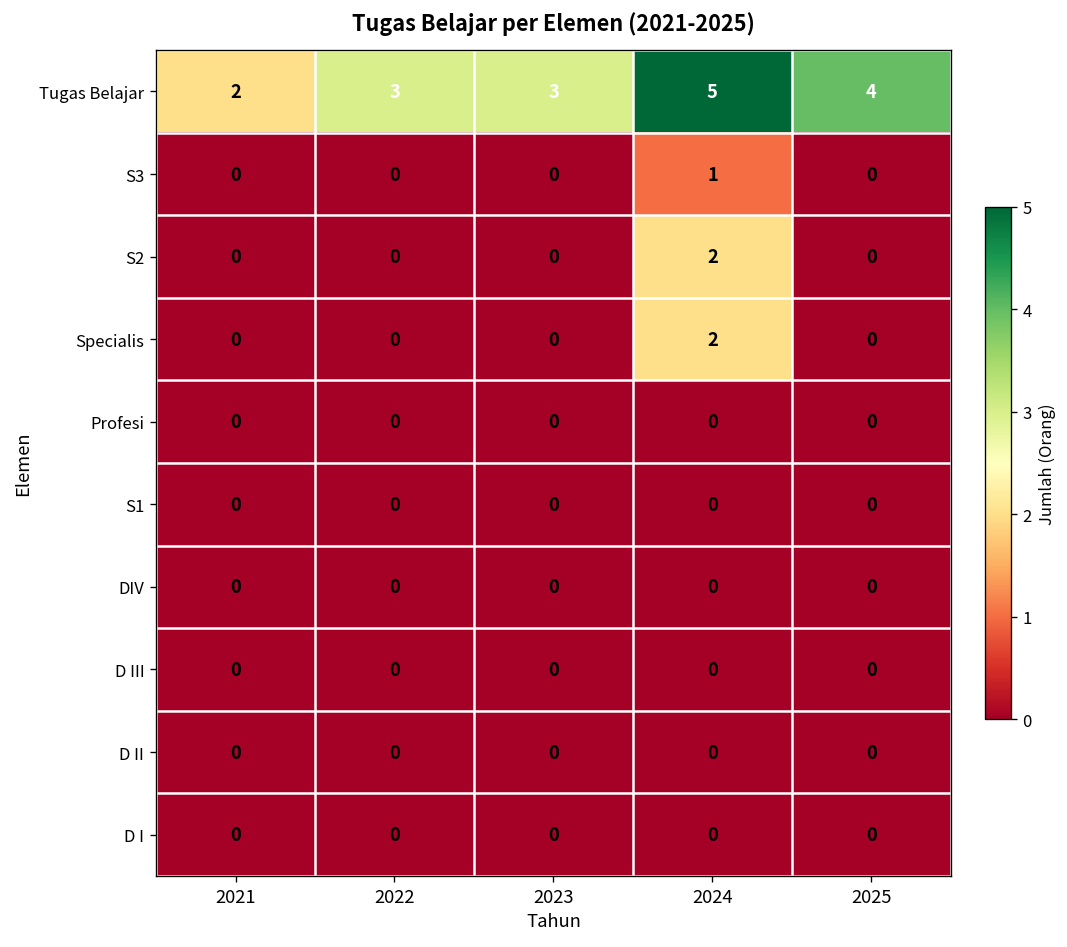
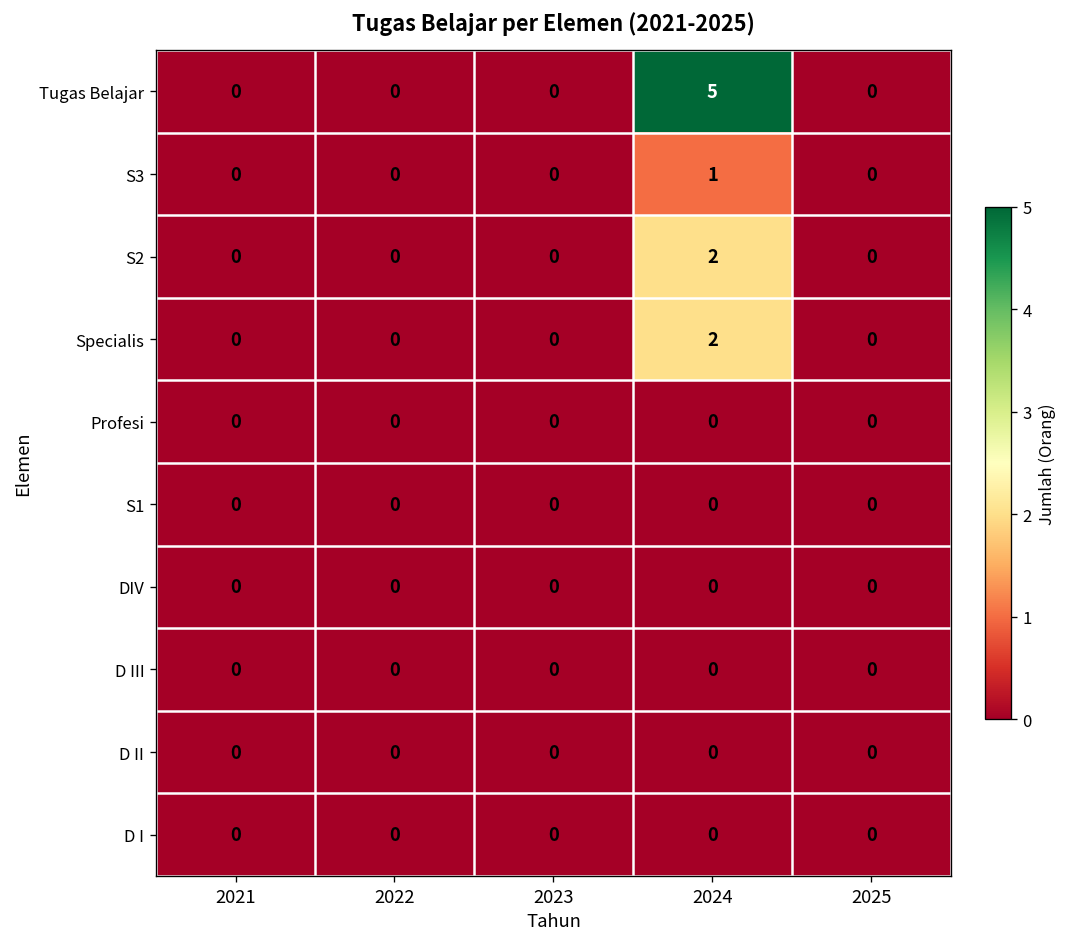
Tugas Belajar, 2021: 2 -> 0
Tugas Belajar, 2022: 3 -> 0
Tugas Belajar, 2023: 3 -> 0
Tugas Belajar, 2025: 4 -> 0
